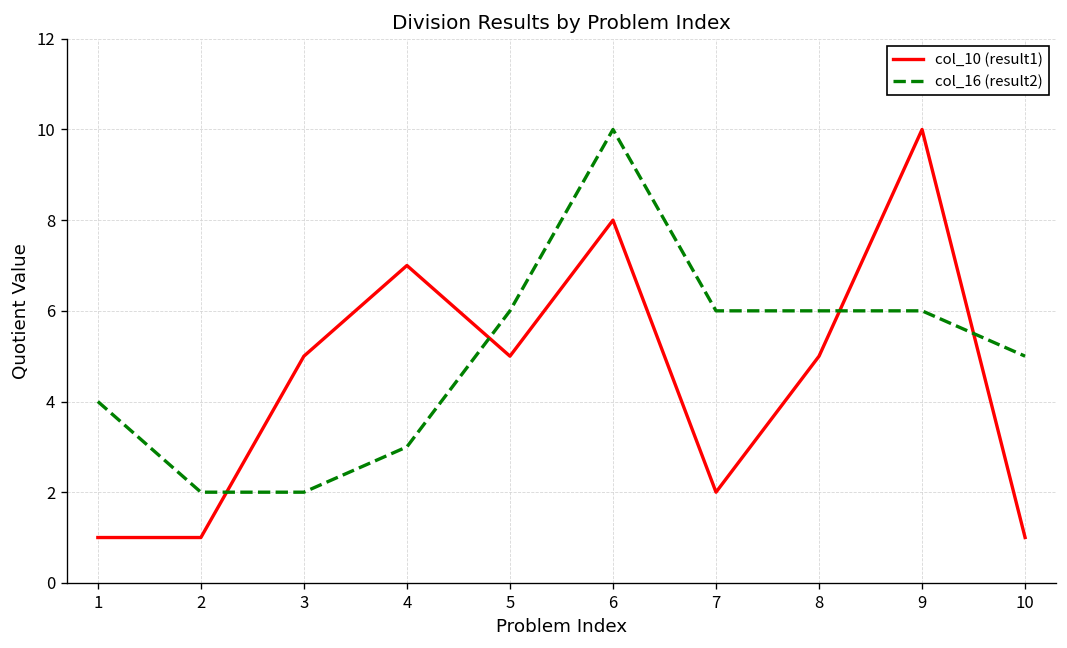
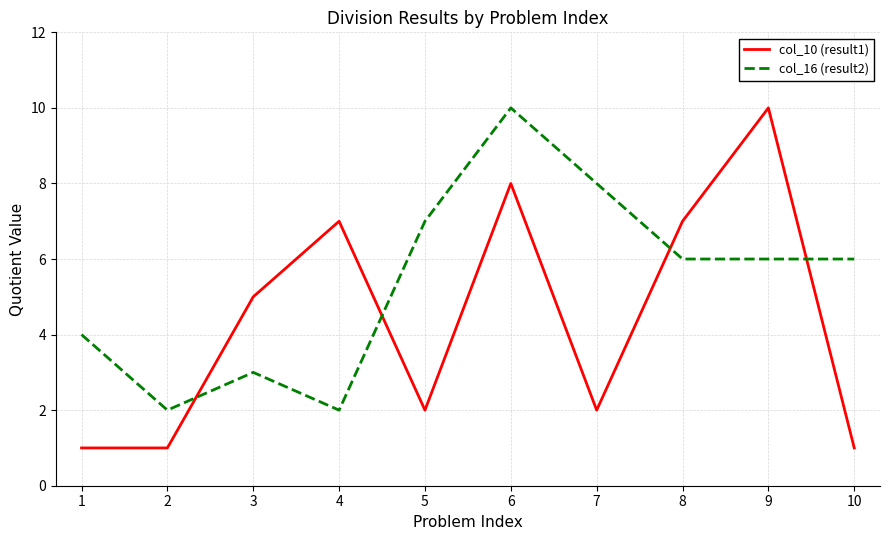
col_16 (result2), 3: 2 -> 3
col_16 (result2), 4: 3 -> 2
col_10 (result1), 5: 5 -> 2
col_16 (result2), 5: 6 -> 7
col_16 (result2), 7: 6 -> 8
col_10 (result1), 8: 5 -> 7
col_16 (result2), 10: 5 -> 6
